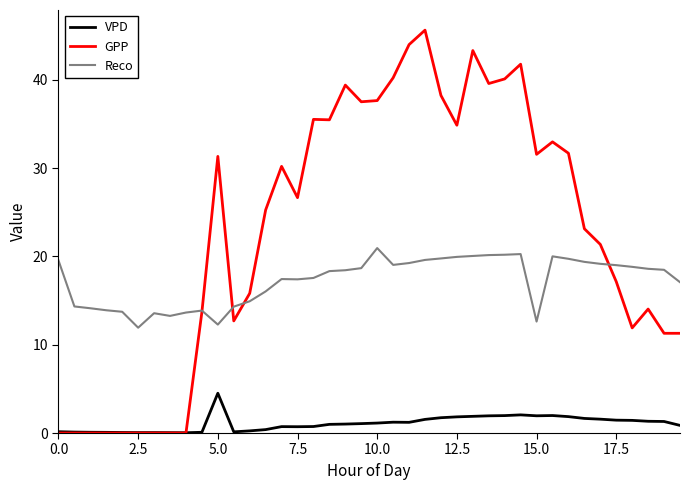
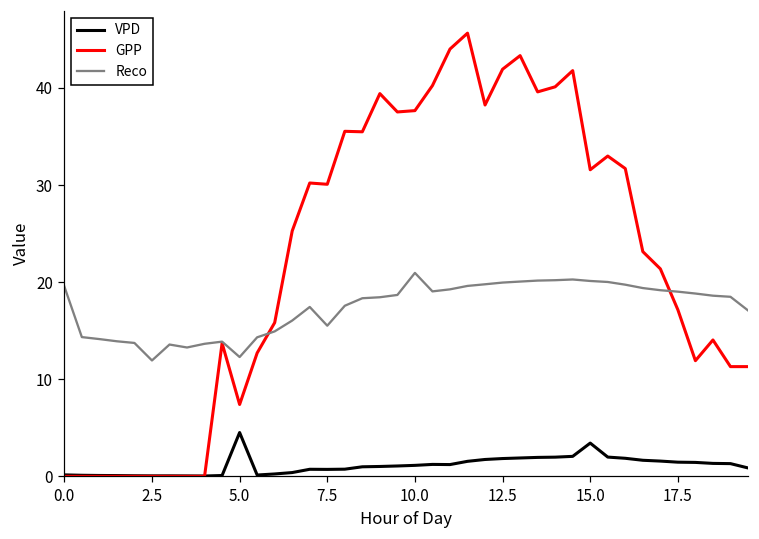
GPP, 5.0: 31 -> 7
GPP, 7.5: 27 -> 30
Reco, 7.5: 17 -> 16
GPP, 12.5: 35 -> 42
VPD, 15.0: 2 -> 3
Reco, 15.0: 13 -> 20
